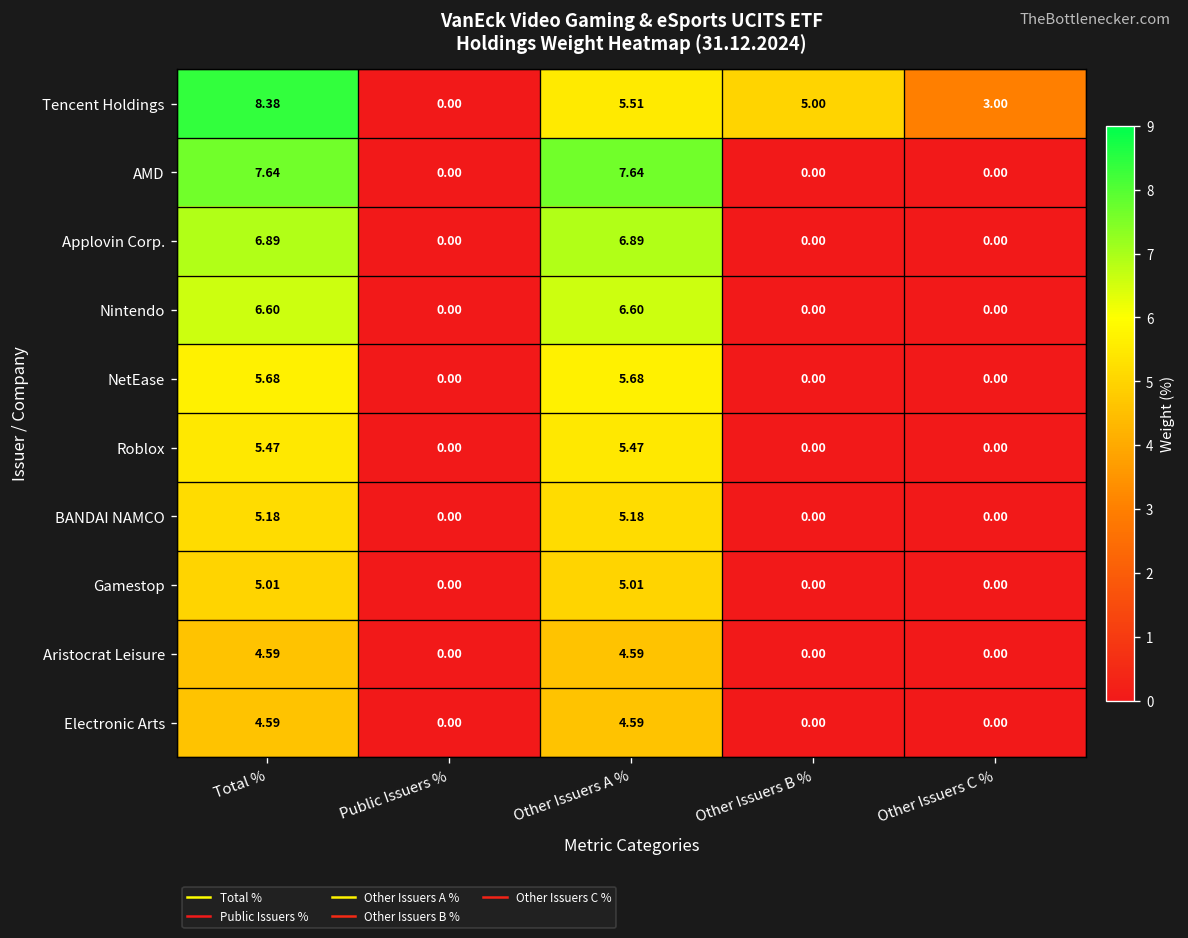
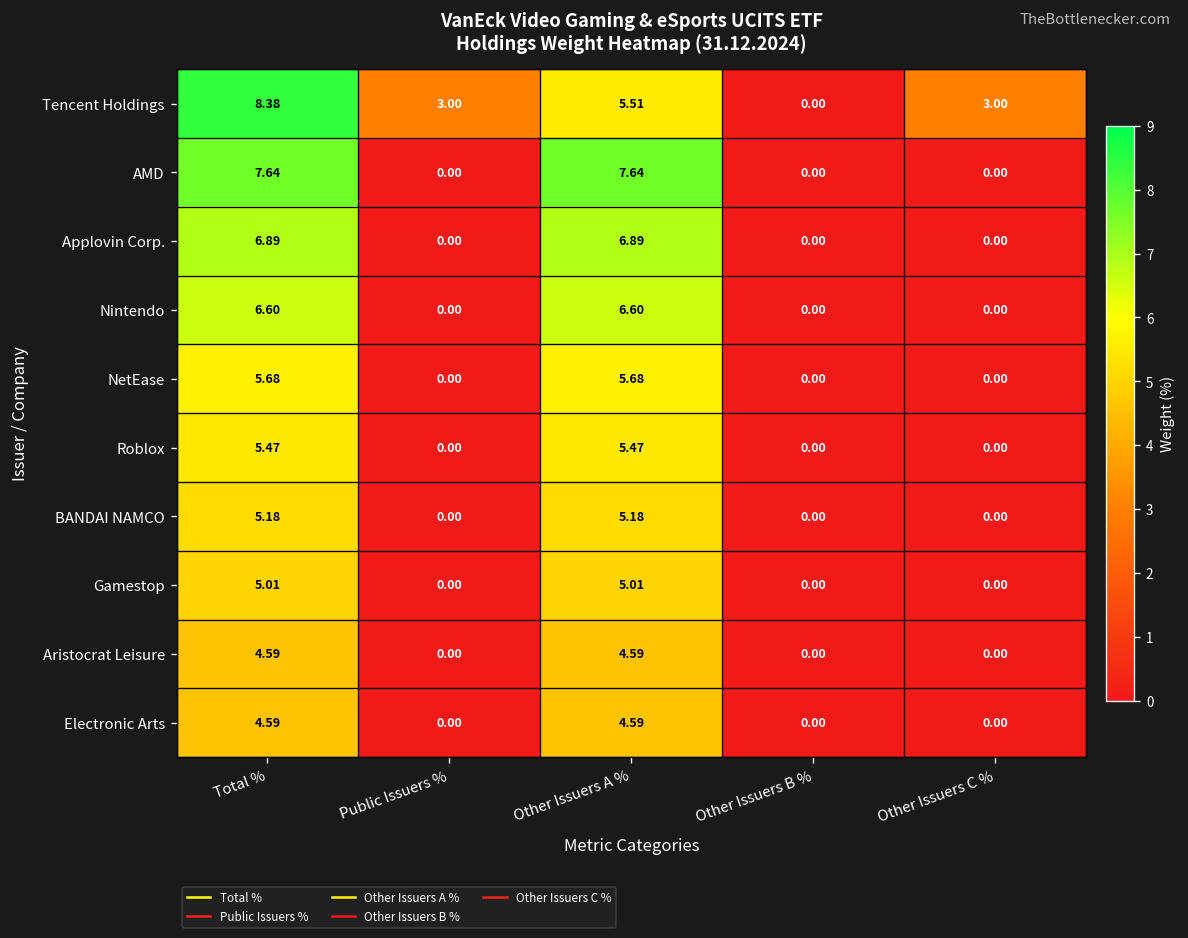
Tencent Holdings, Public Issuers %: 0.00 -> 3.00
Tencent Holdings, Other Issuers B %: 5.00 -> 0.00
